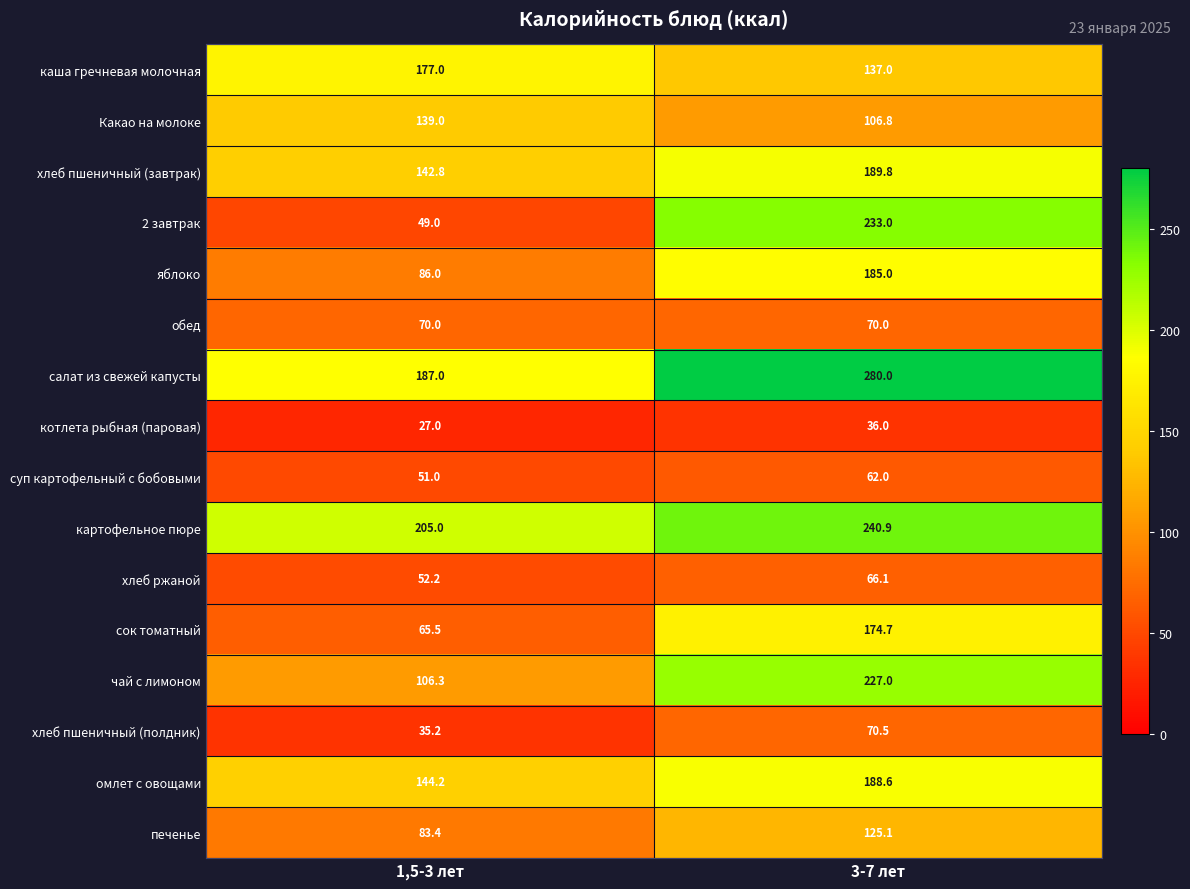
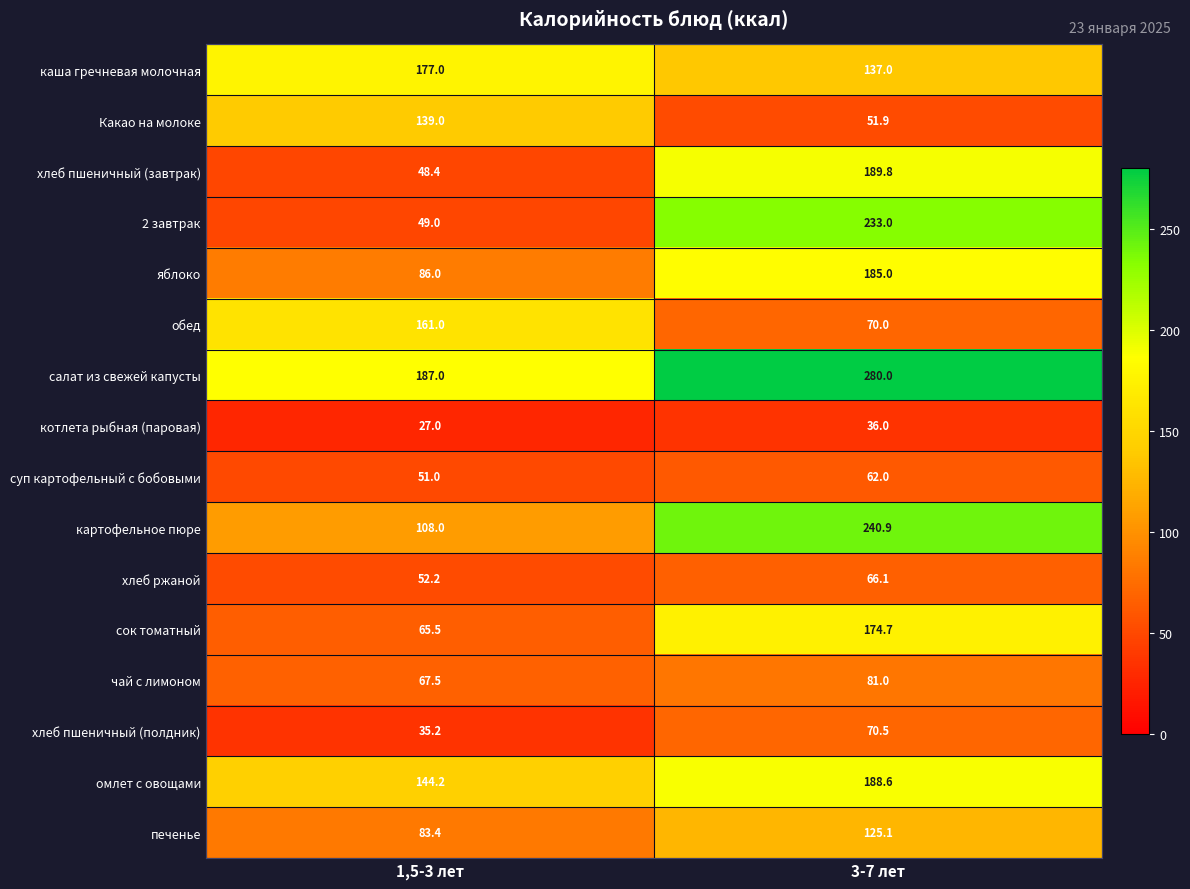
Какао на молоке, 3-7 лет: 106.8 -> 51.9
хлеб пшеничный (завтрак), 1,5-3 лет: 142.8 -> 48.4
обед, 1,5-3 лет: 70.0 -> 161.0
картофельное пюре, 1,5-3 лет: 205.0 -> 108.0
чай с лимоном, 1,5-3 лет: 106.3 -> 67.5
чай с лимоном, 3-7 лет: 227.0 -> 81.0
